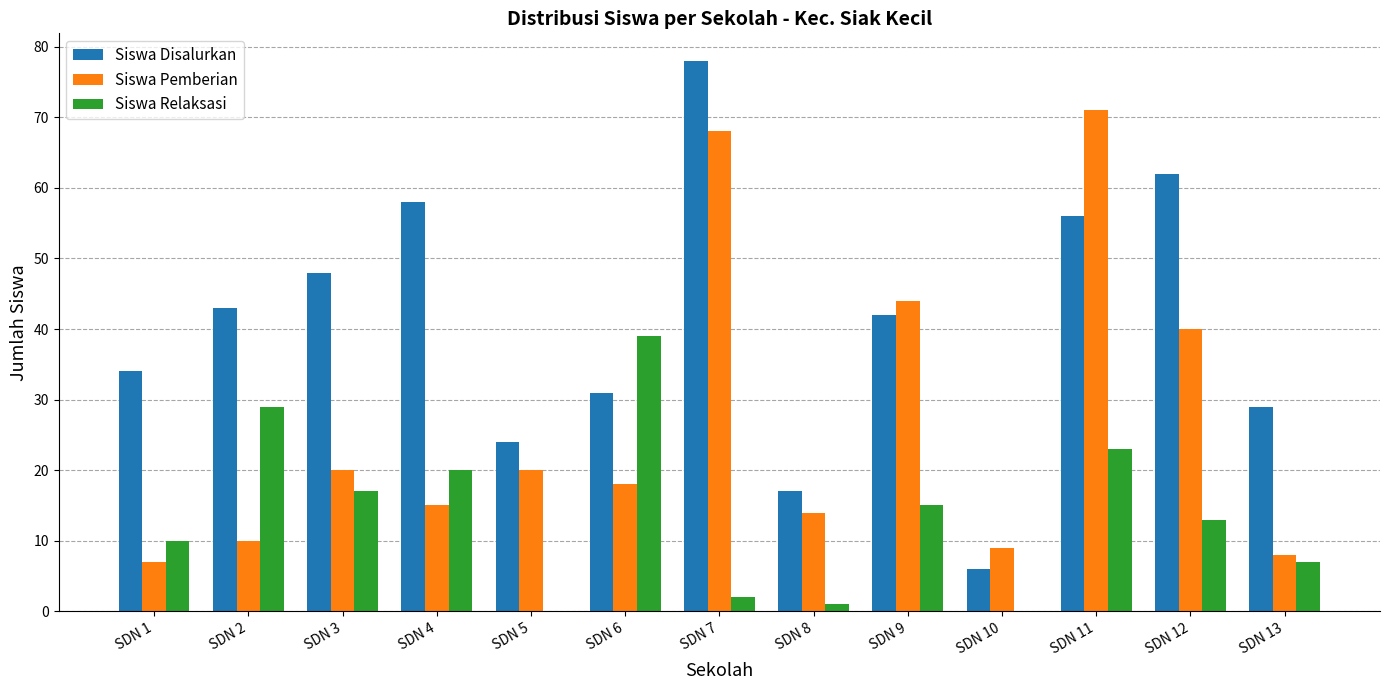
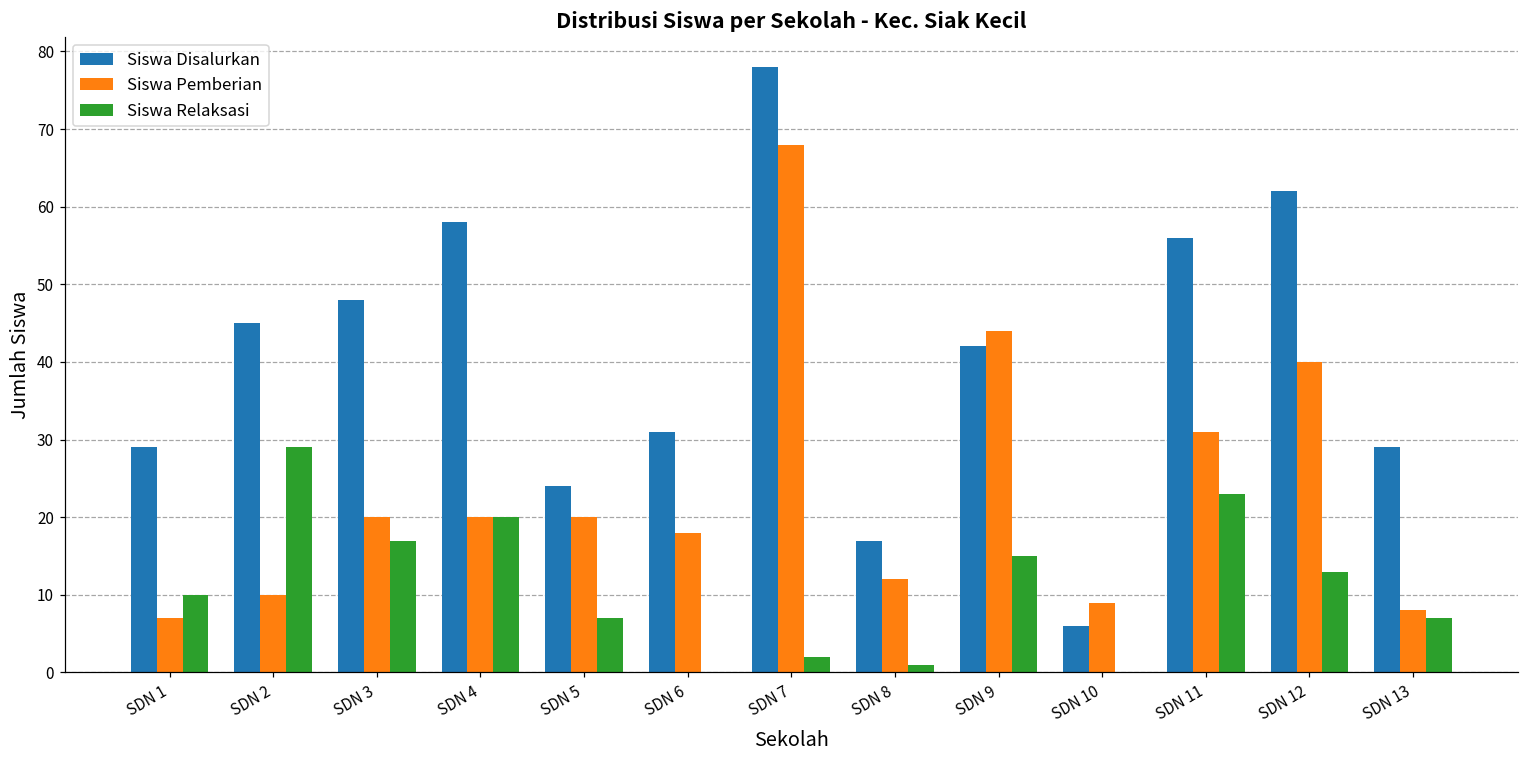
Siswa Disalurkan, SDN 1: 34 -> 29
Siswa Disalurkan, SDN 2: 43 -> 45
Siswa Pemberian, SDN 4: 15 -> 20
Siswa Relaksasi, SDN 5: 0 -> 7
Siswa Relaksasi, SDN 6: 39 -> 0
Siswa Pemberian, SDN 8: 14 -> 12
Siswa Pemberian, SDN 11: 71 -> 31
